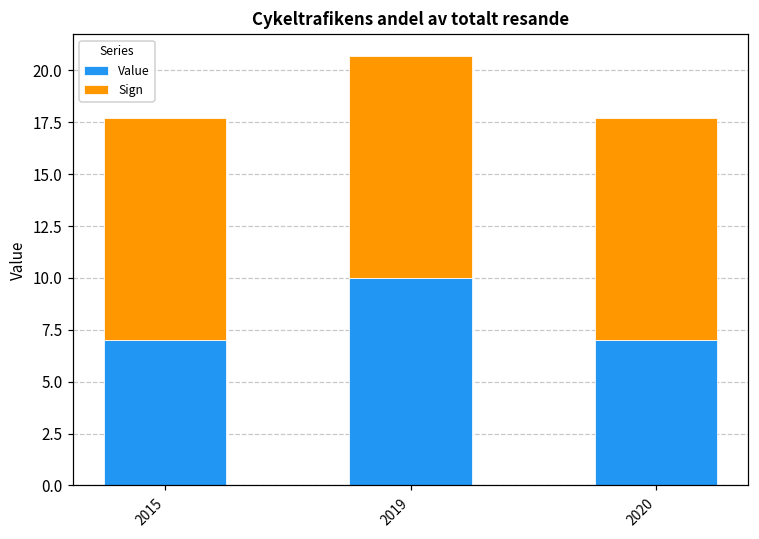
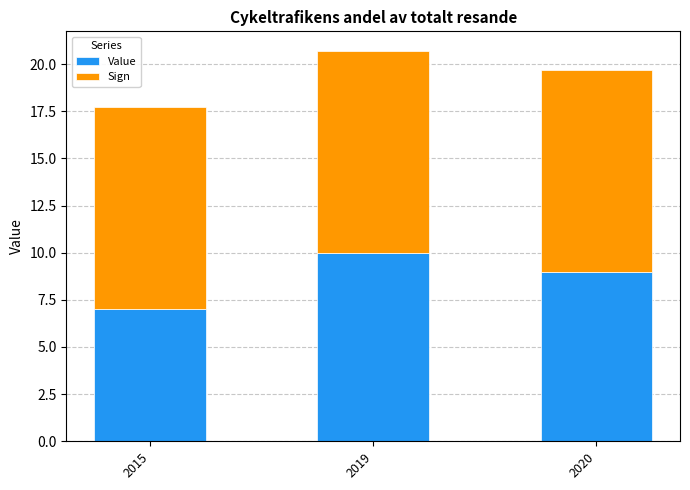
Value, 2020: 7 -> 9
